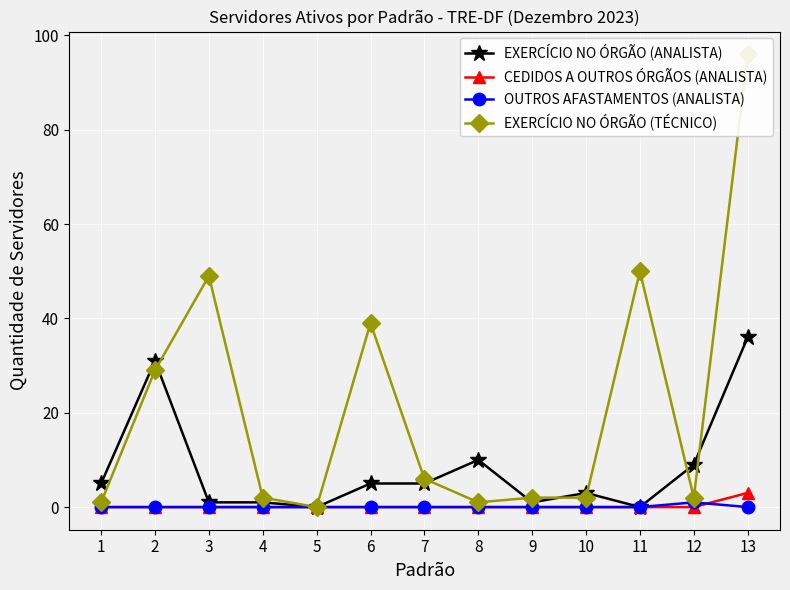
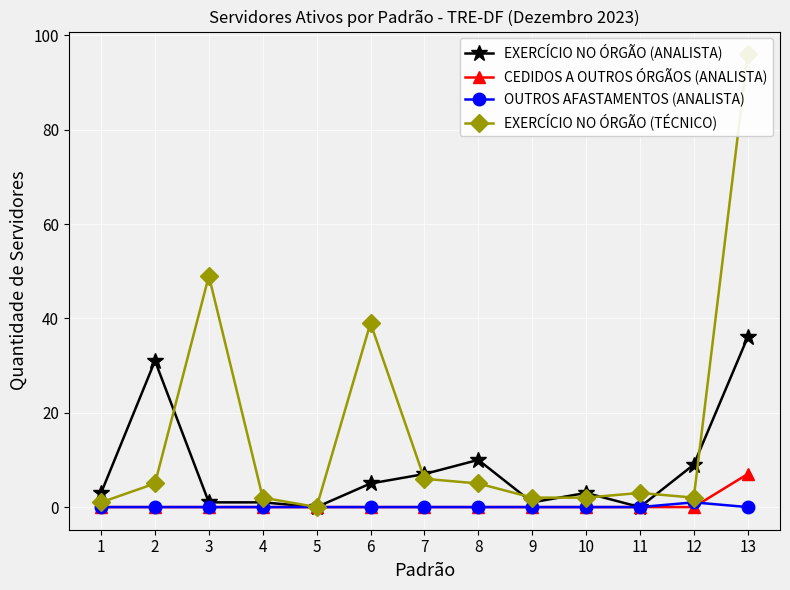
EXERCÍCIO NO ÓRGÃO (ANALISTA), 1: 5 -> 3
EXERCÍCIO NO ÓRGÃO (TÉCNICO), 2: 29 -> 5
EXERCÍCIO NO ÓRGÃO (ANALISTA), 7: 5 -> 7
EXERCÍCIO NO ÓRGÃO (TÉCNICO), 8: 1 -> 5
EXERCÍCIO NO ÓRGÃO (TÉCNICO), 11: 50 -> 3
CEDIDOS A OUTROS ÓRGÃOS (ANALISTA), 13: 3 -> 7
